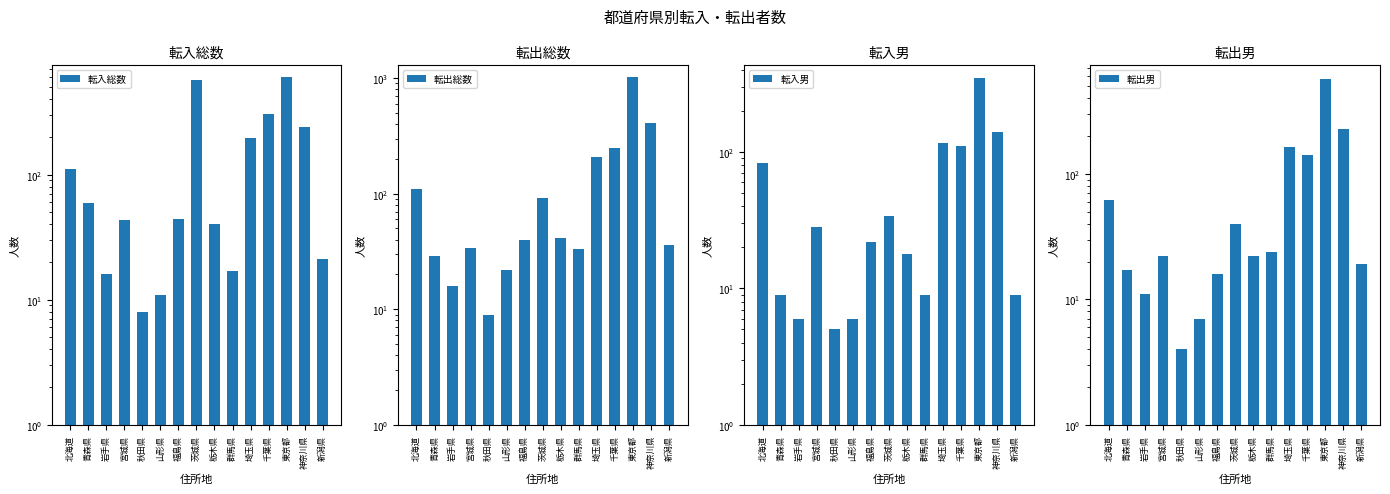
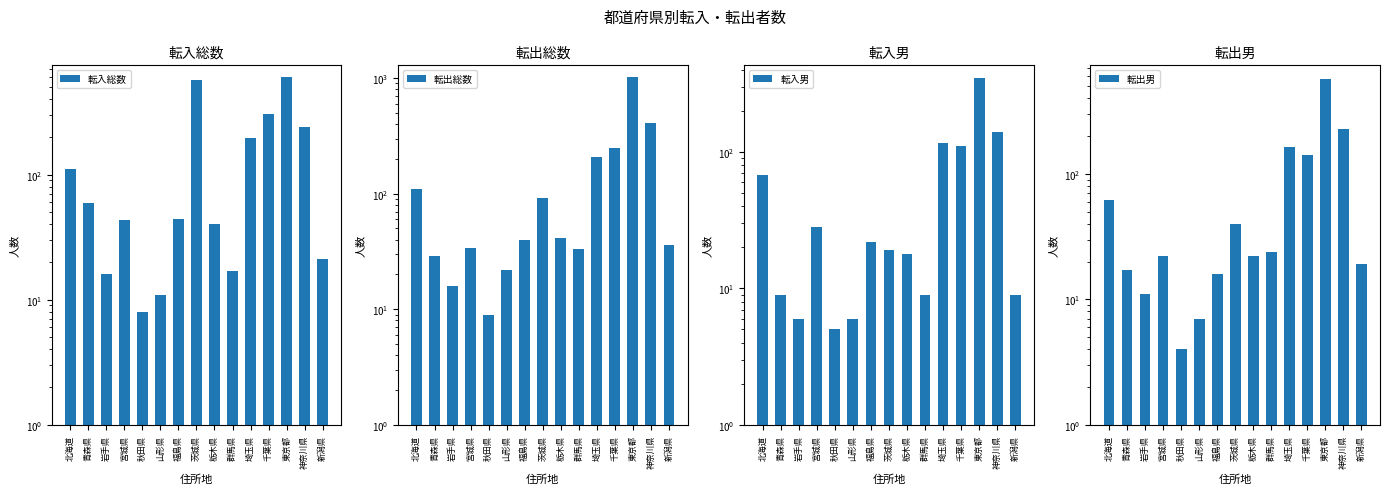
転入男, 北海道: 80 -> 70
転入男, 茨城県: 34 -> 19
